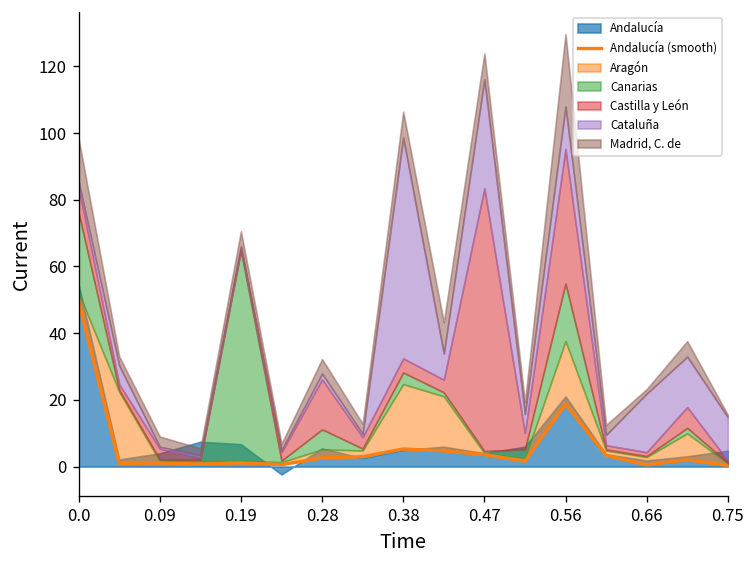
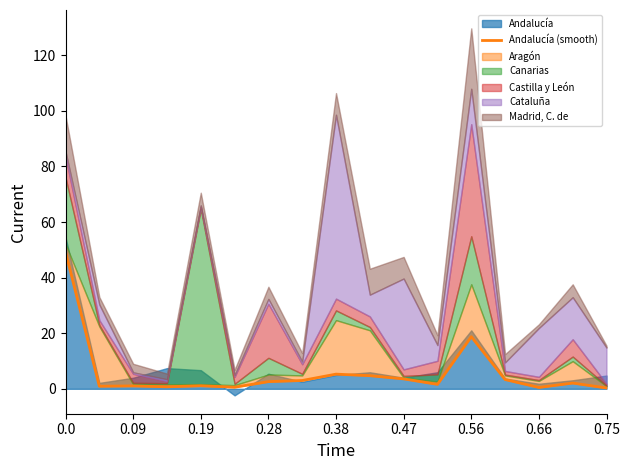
Castilla y León, 0.28: 15 -> 19
Castilla y León, 0.47: 79 -> 2
